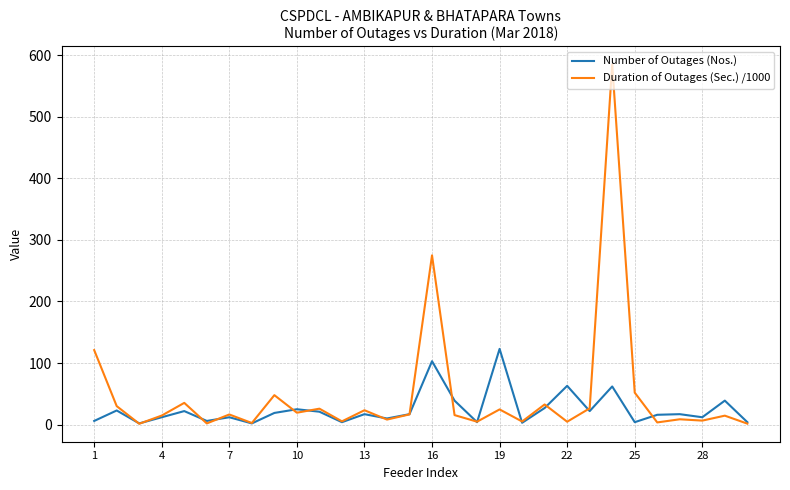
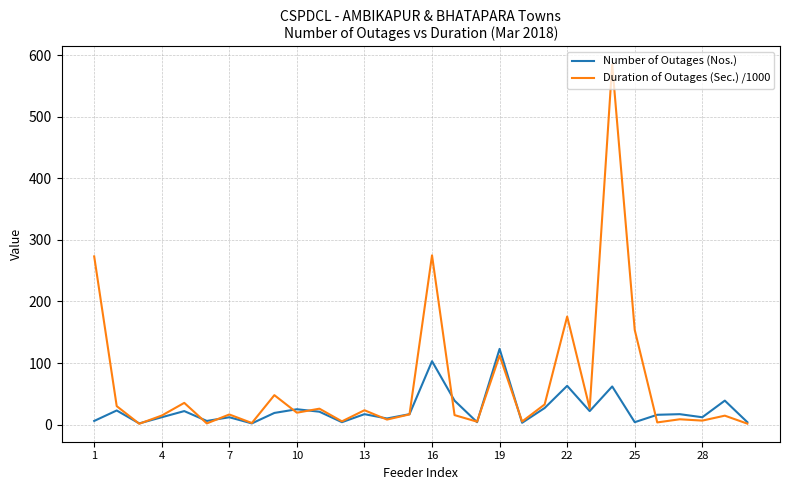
Duration of Outages (Sec.) /1000, 1: 120 -> 270
Duration of Outages (Sec.) /1000, 19: 20 -> 110
Duration of Outages (Sec.) /1000, 22: 0 -> 180
Duration of Outages (Sec.) /1000, 25: 50 -> 150
